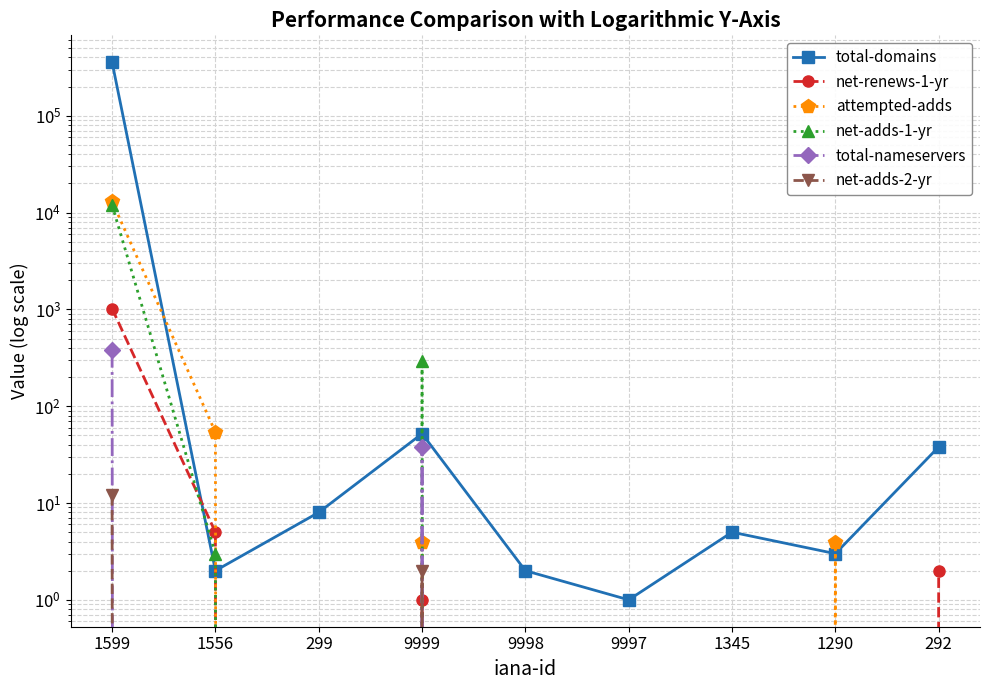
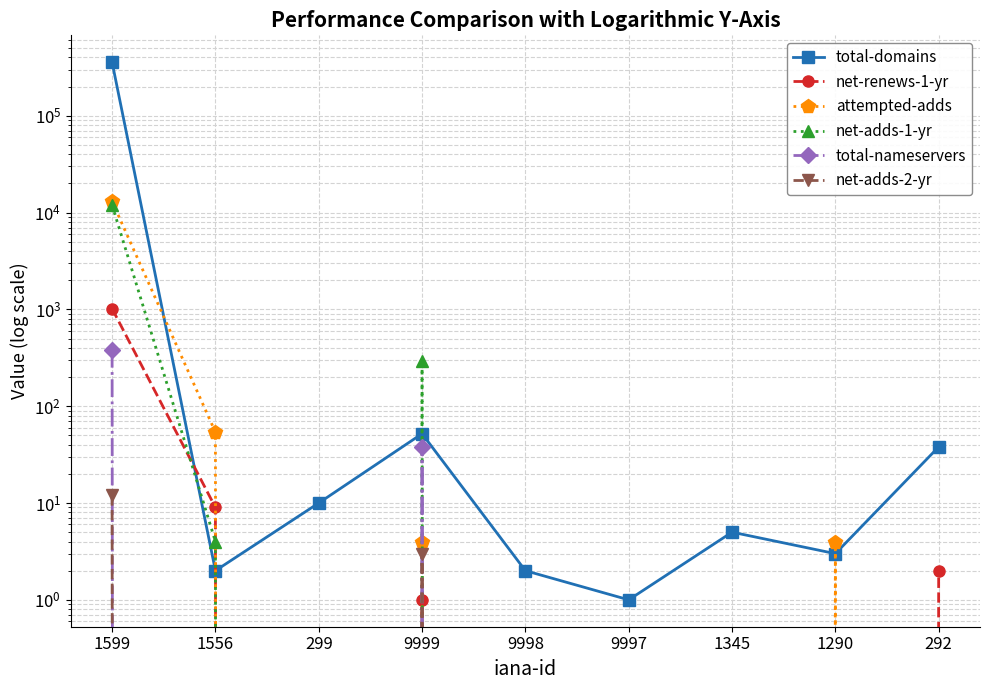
net-renews-1-yr, 1556: 5 -> 9
net-adds-1-yr, 1556: 3 -> 4
total-domains, 299: 8 -> 10
net-adds-2-yr, 9999: 2 -> 3
